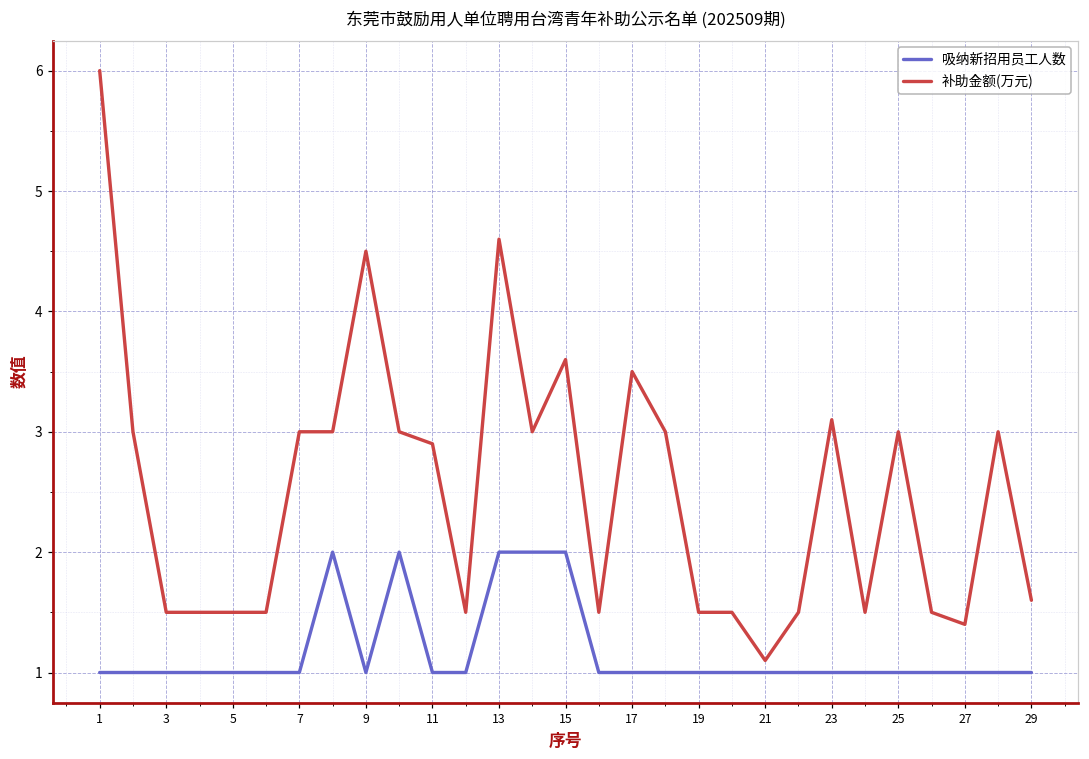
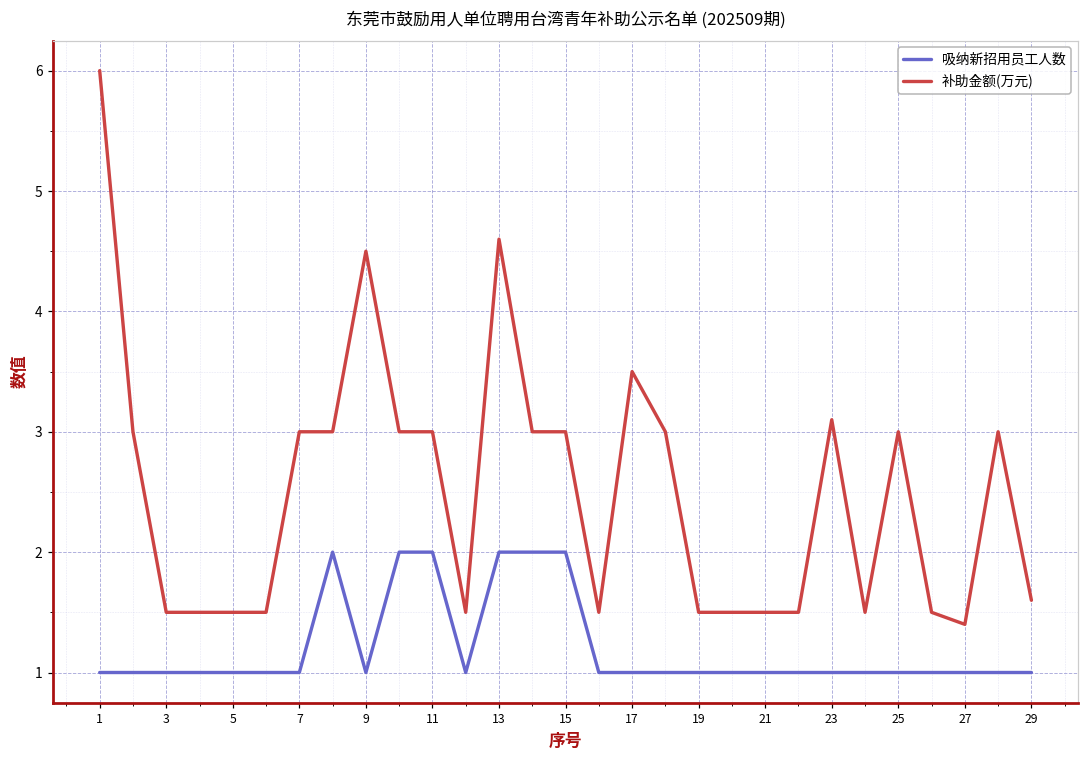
吸纳新招用员工人数, 11: 1 -> 2
补助金额(万元), 11: 2.9 -> 3.0
补助金额(万元), 15: 3.6 -> 3.0
补助金额(万元), 21: 1.1 -> 1.5
